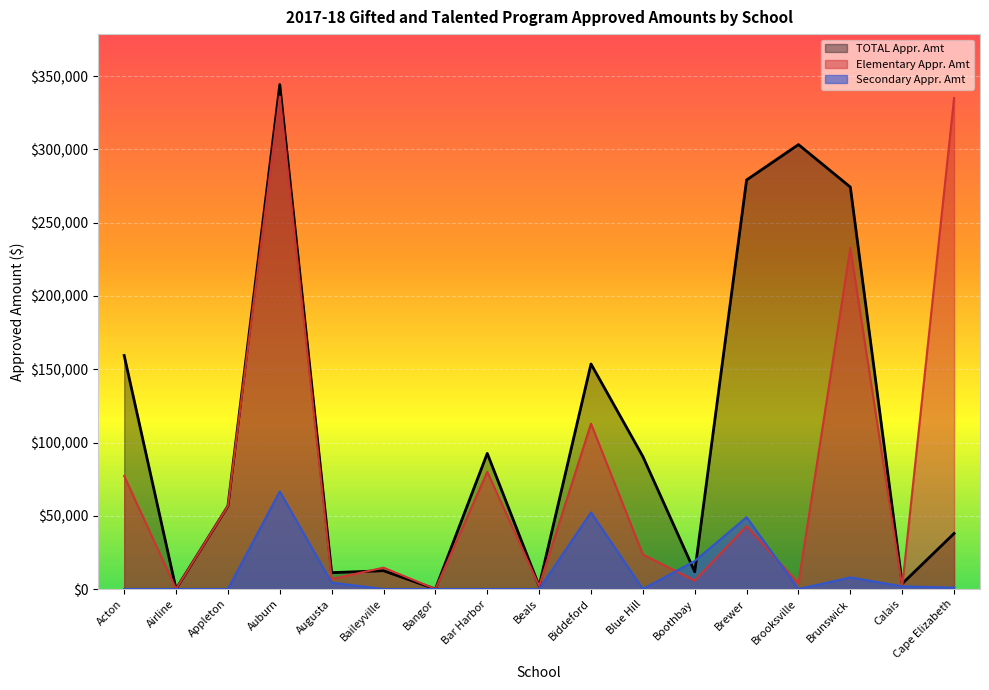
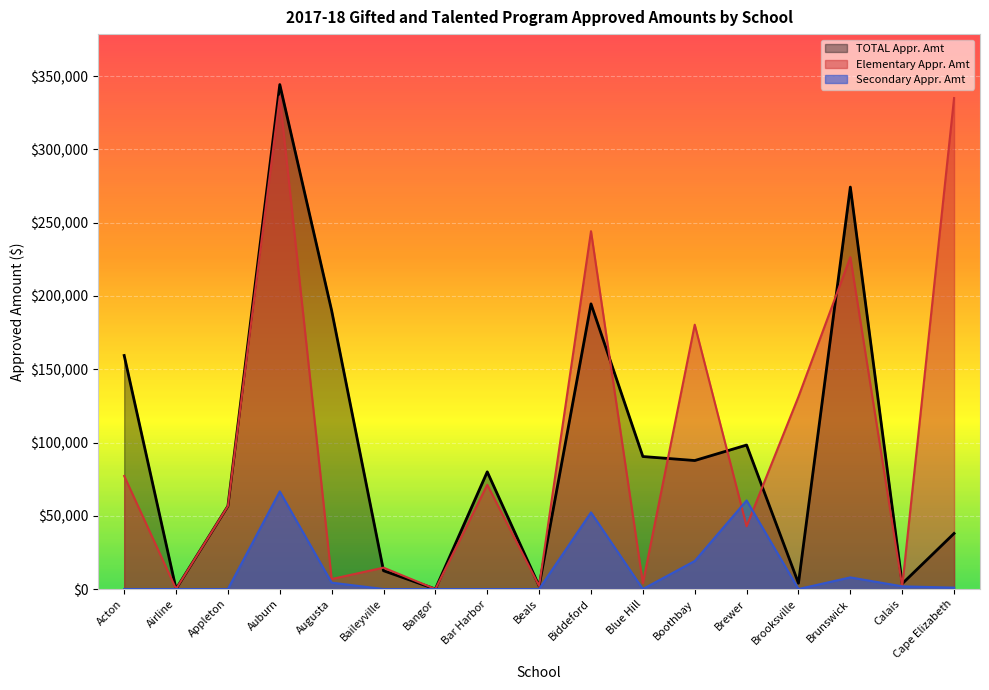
TOTAL Appr. Amt, Augusta: $11,000 -> $190,000
TOTAL Appr. Amt, Bar Harbor: $93,000 -> $80,000
Elementary Appr. Amt, Bar Harbor: $80,000 -> $71,000
TOTAL Appr. Amt, Biddeford: $154,000 -> $195,000
Elementary Appr. Amt, Biddeford: $113,000 -> $244,000
Elementary Appr. Amt, Blue Hill: $24,000 -> $4,000
TOTAL Appr. Amt, Boothbay: $12,000 -> $88,000
Elementary Appr. Amt, Boothbay: $6,000 -> $180,000
TOTAL Appr. Amt, Brewer: $279,000 -> $98,000
Secondary Appr. Amt, Brewer: $49,000 -> $60,000
TOTAL Appr. Amt, Brooksville: $303,000 -> $4,000
Elementary Appr. Amt, Brooksville: $4,000 -> $131,000
Elementary Appr. Amt, Brunswick: $233,000 -> $226,000
